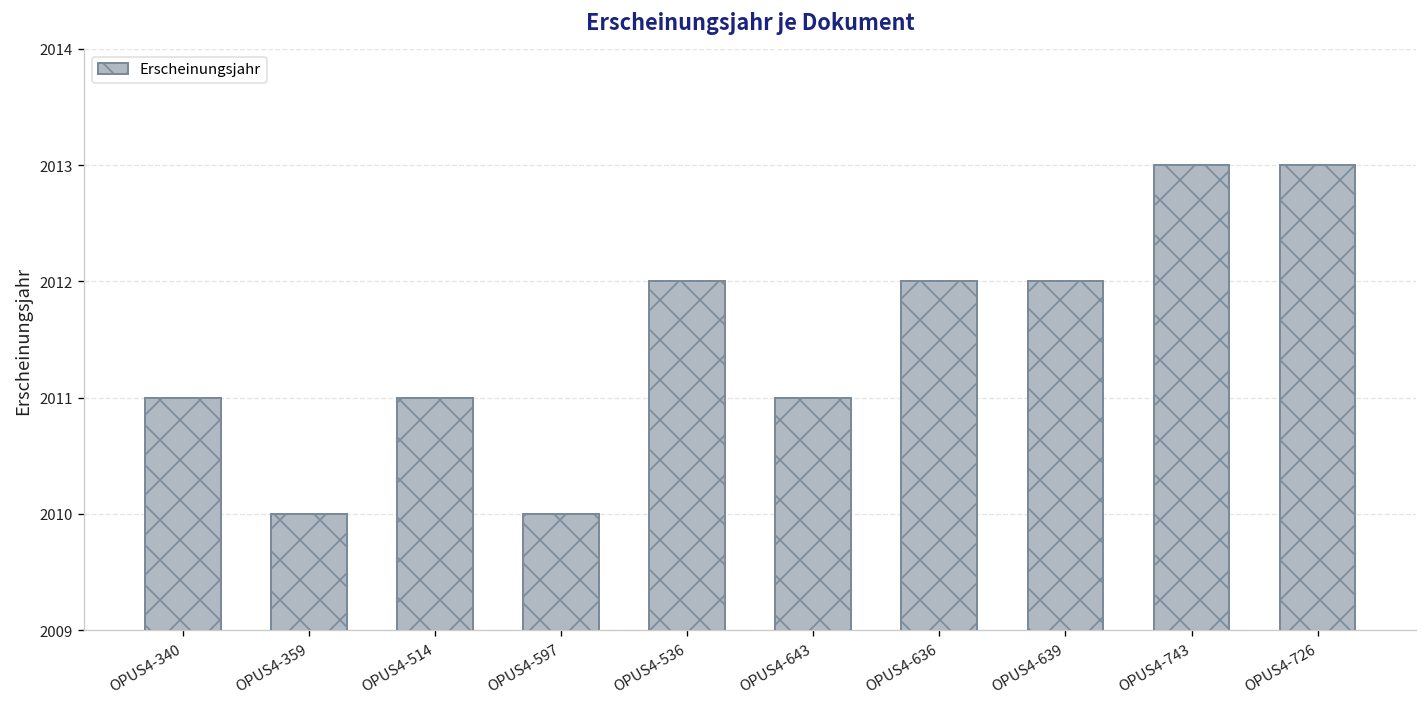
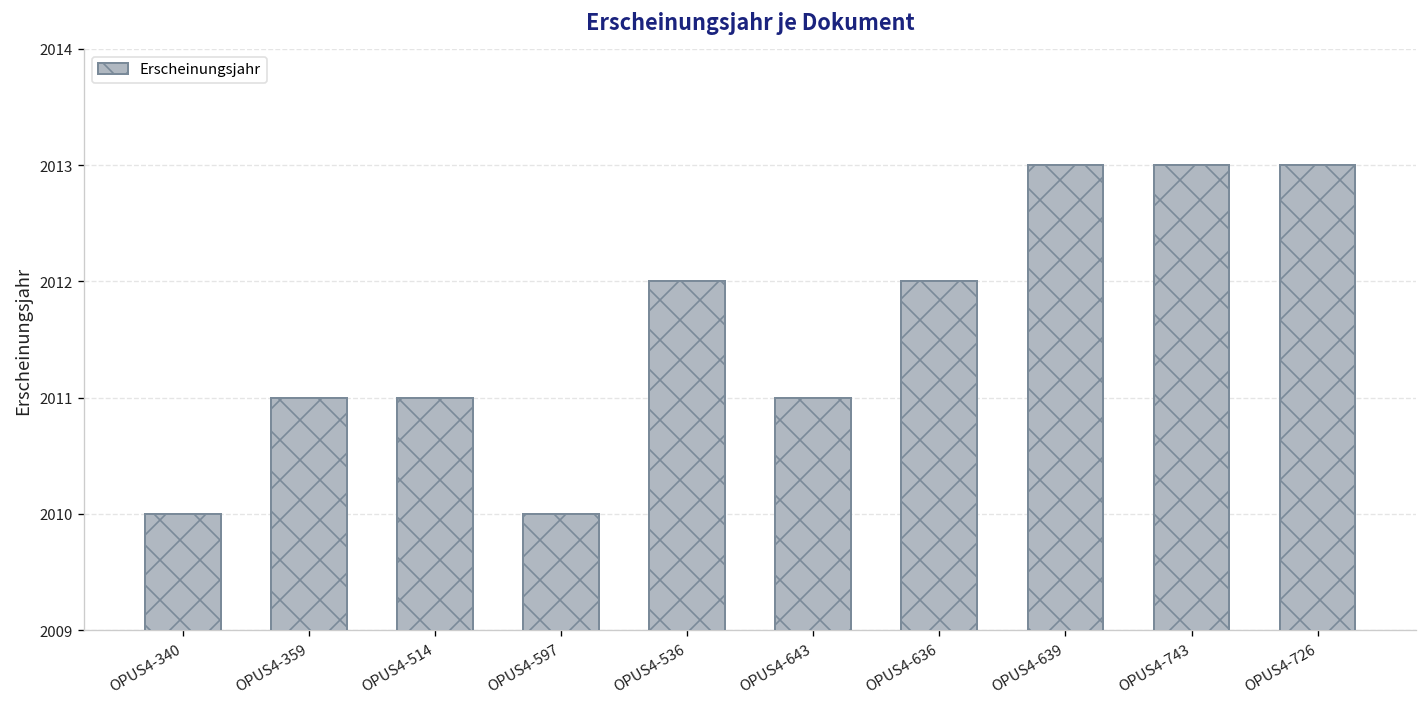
OPUS4-340: 2011 -> 2010
OPUS4-359: 2010 -> 2011
OPUS4-639: 2012 -> 2013
